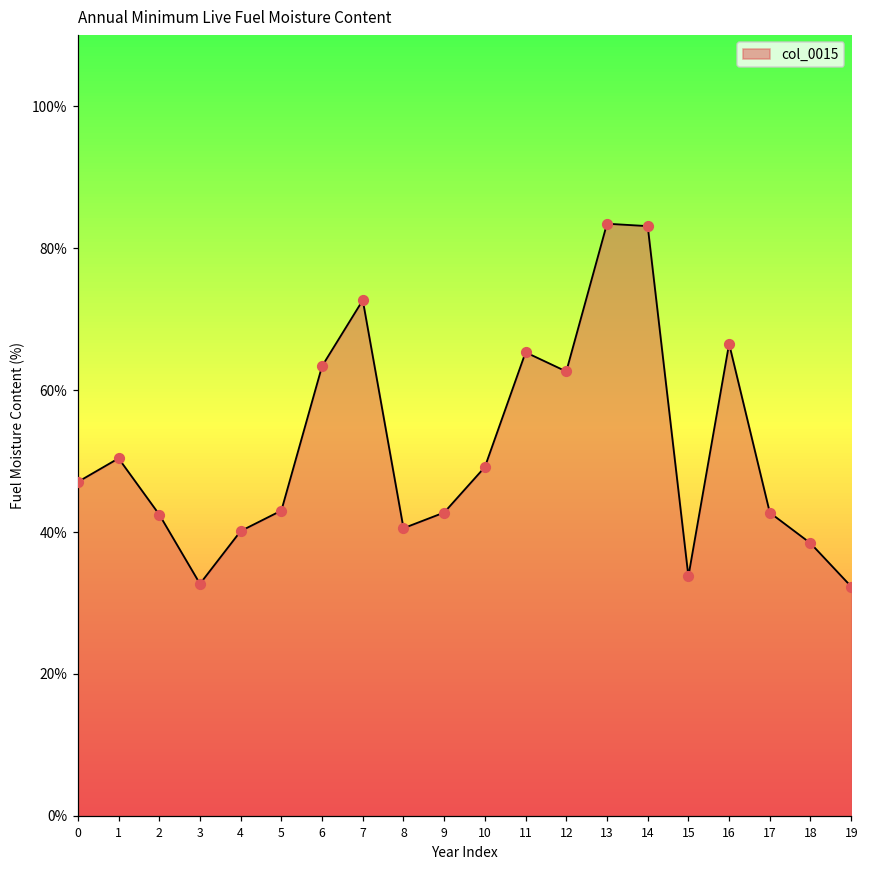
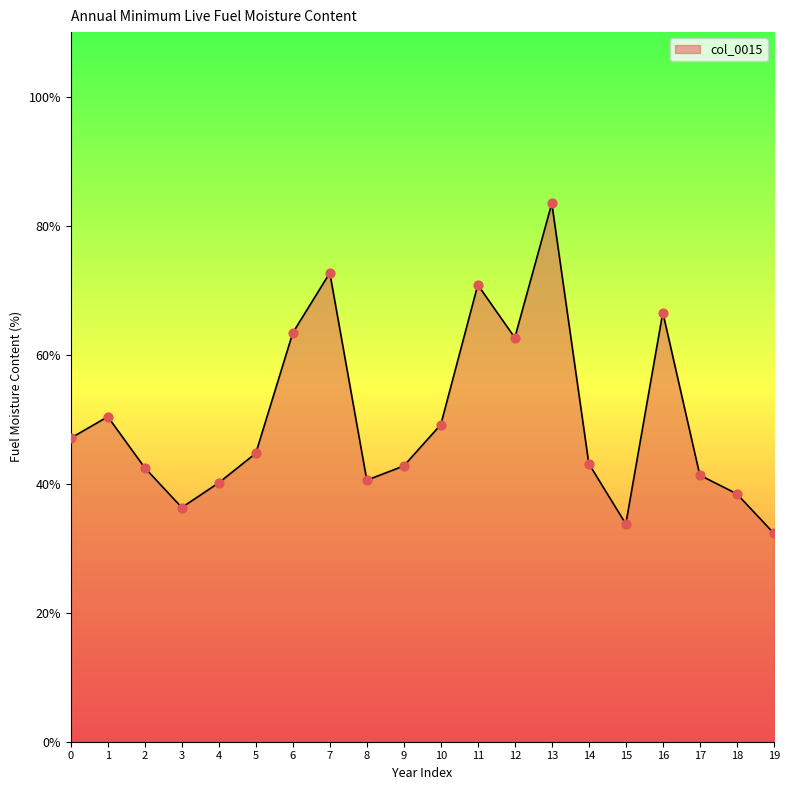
3: 33% -> 36%
5: 43% -> 45%
11: 65% -> 71%
14: 83% -> 43%
17: 43% -> 41%
